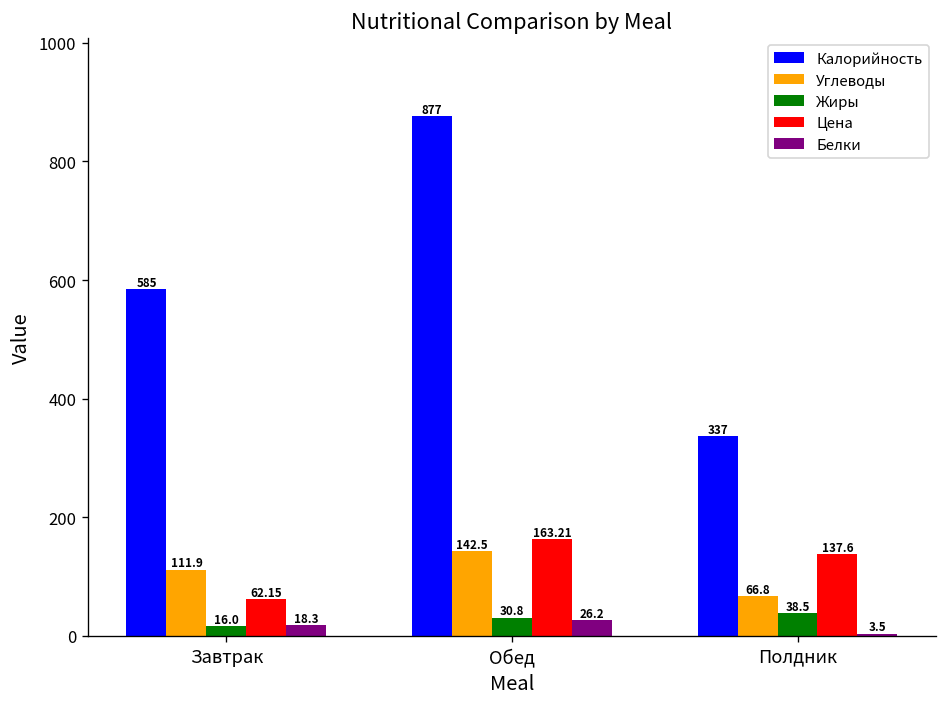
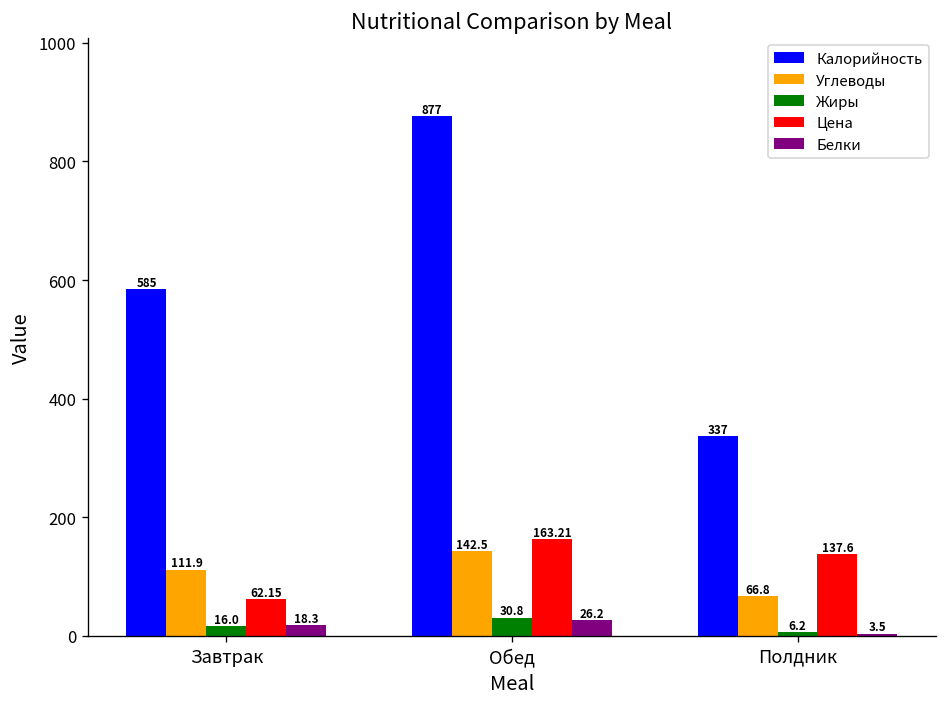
Жиры, Полдник: 38.5 -> 6.2
